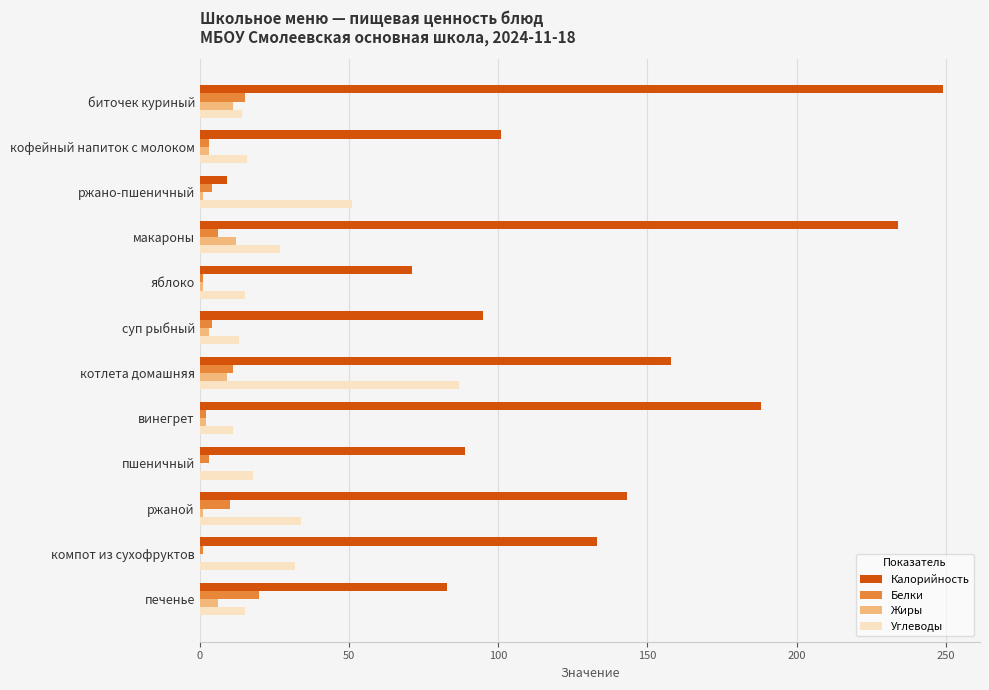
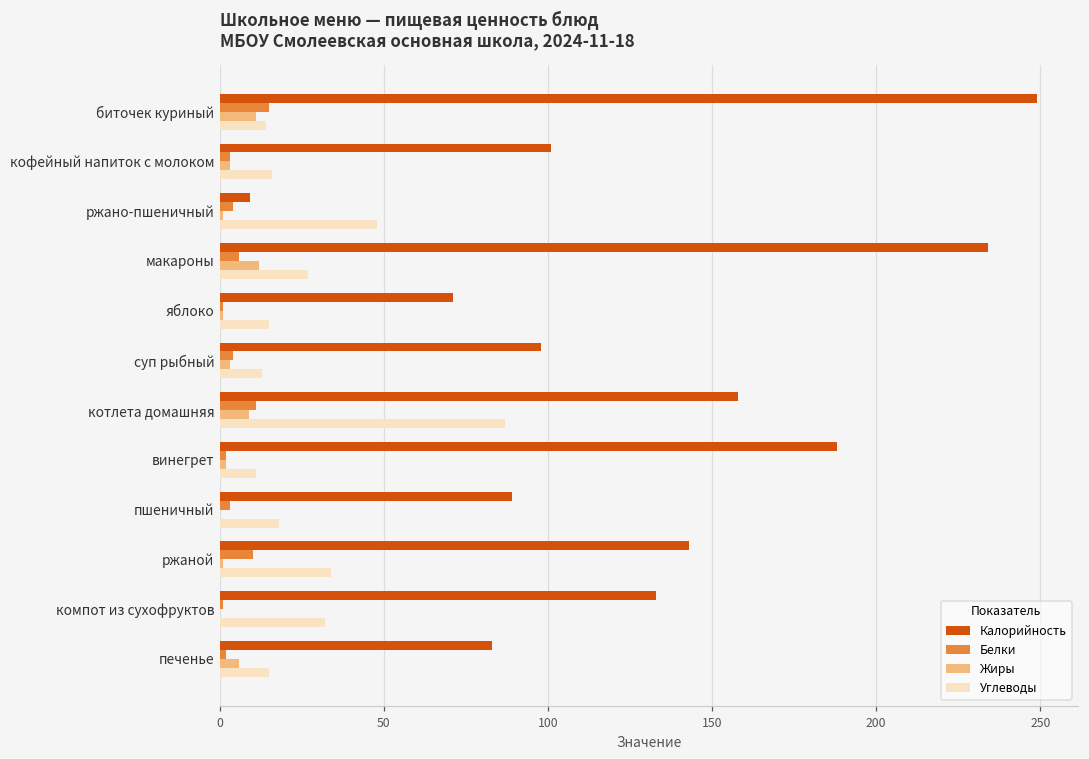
Углеводы, ржано-пшеничный: 51 -> 48
Калорийность, суп рыбный: 95 -> 98
Белки, печенье: 20 -> 2
